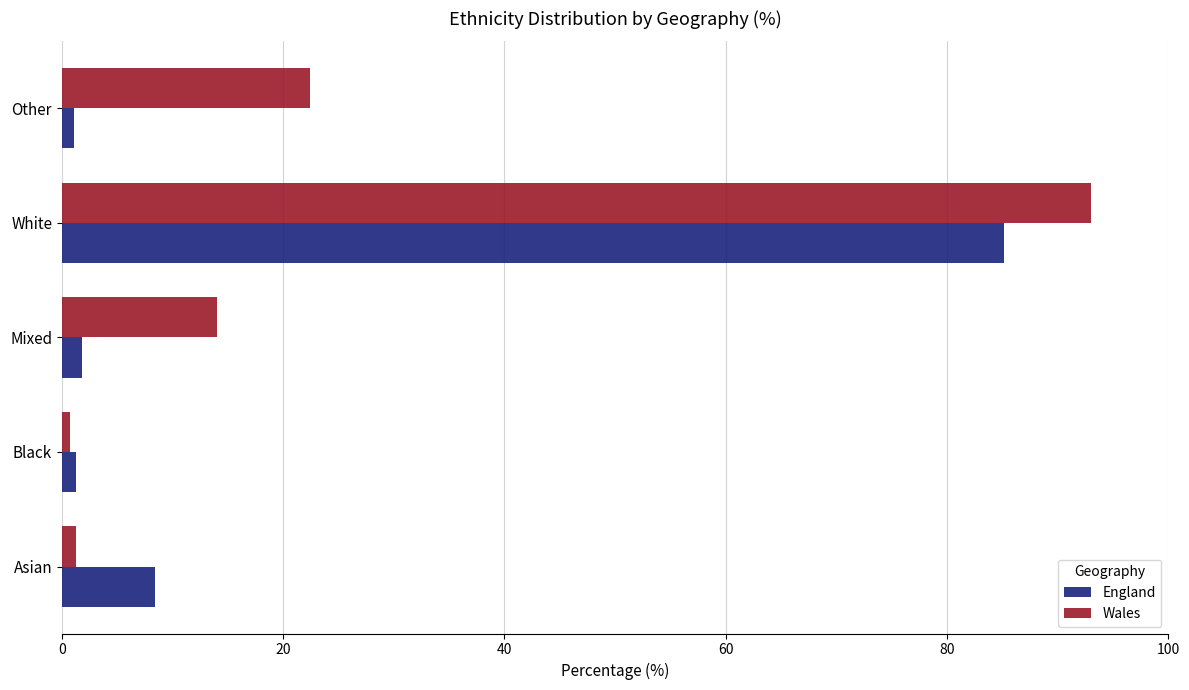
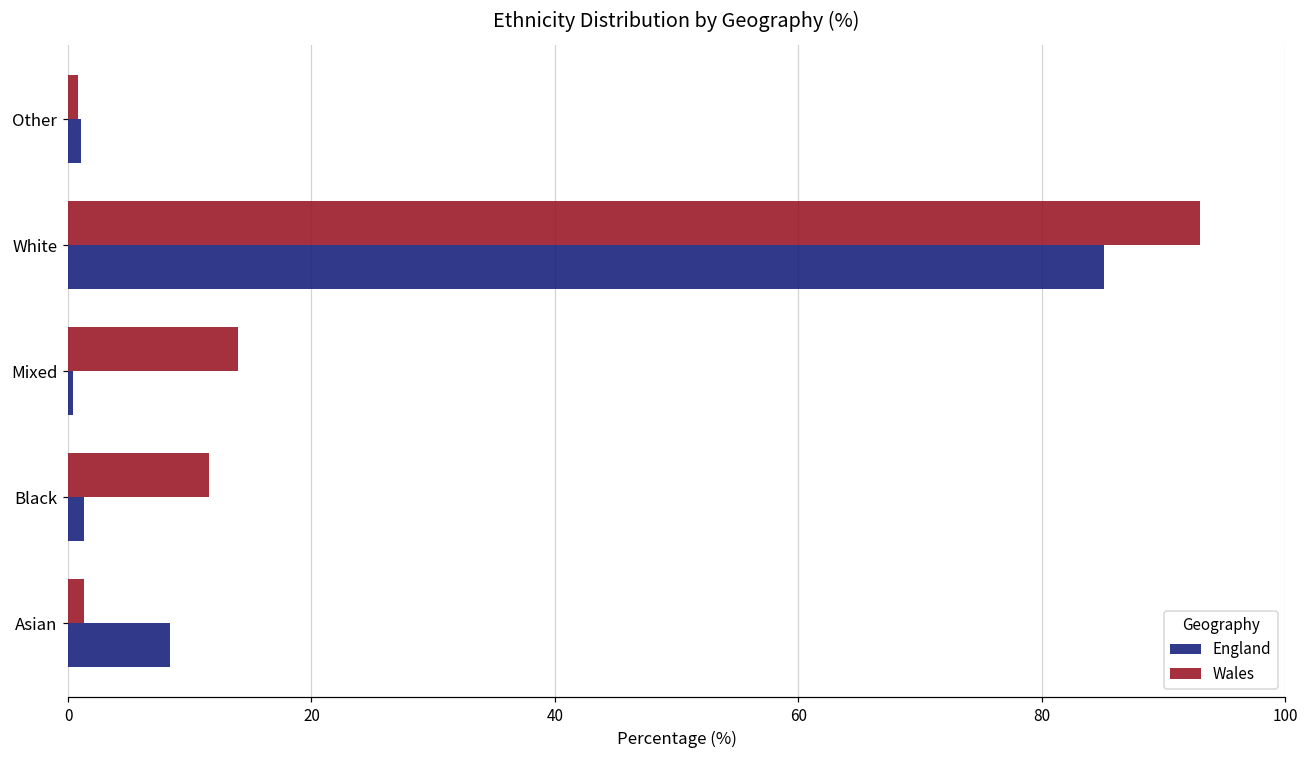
Wales, Other: 22.4 -> 0.8
England, Mixed: 1.8 -> 0.4
Wales, Black: 0.7 -> 11.6
